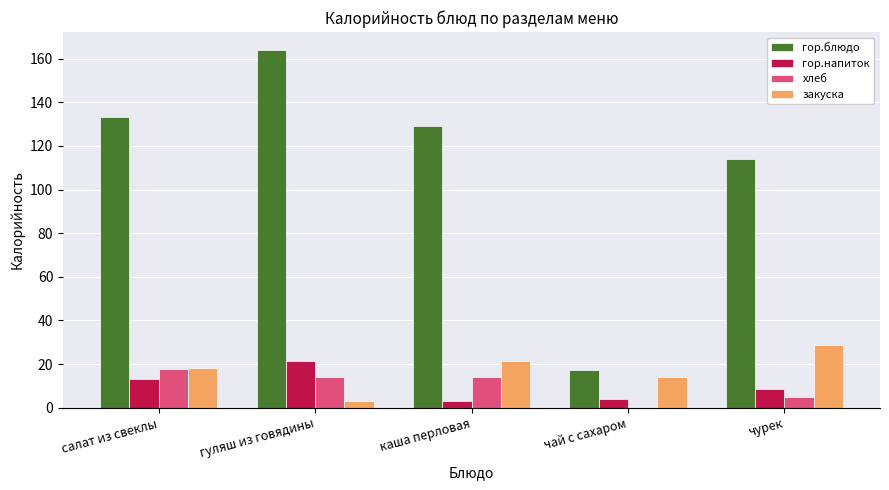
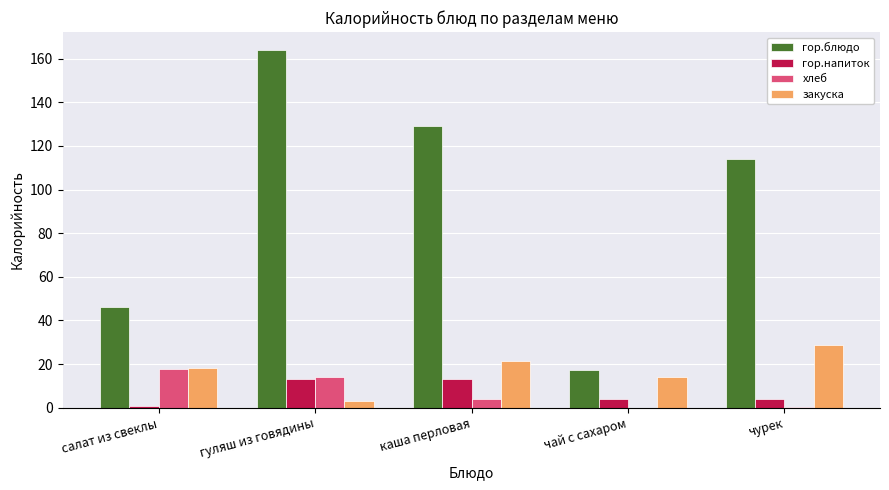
гор.блюдо, салат из свеклы: 133 -> 46
гор.напиток, салат из свеклы: 13 -> 1
гор.напиток, гуляш из говядины: 21 -> 13
гор.напиток, каша перловая: 3 -> 13
хлеб, каша перловая: 14 -> 4
гор.напиток, чурек: 9 -> 4
хлеб, чурек: 5 -> 0
